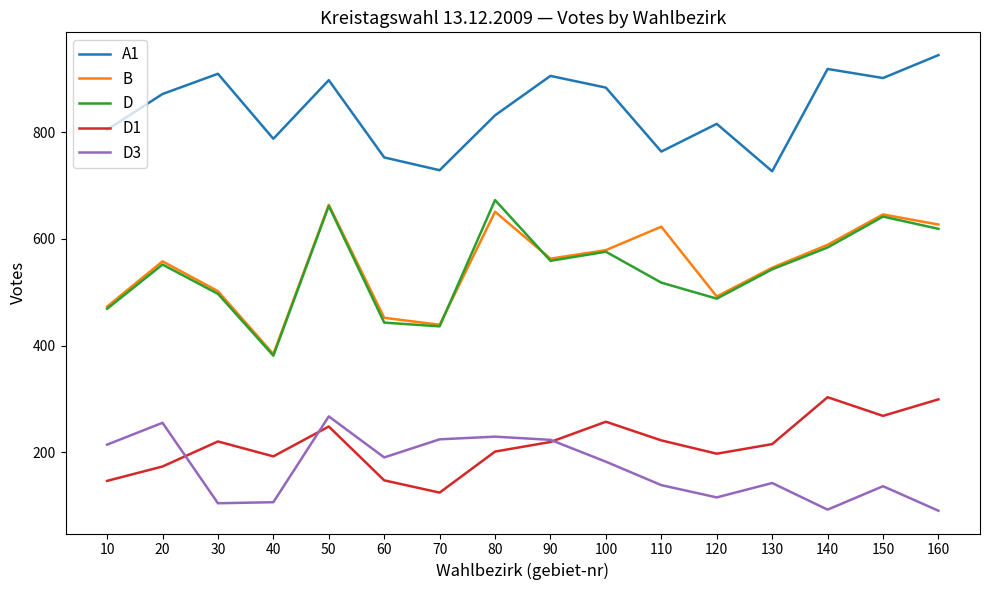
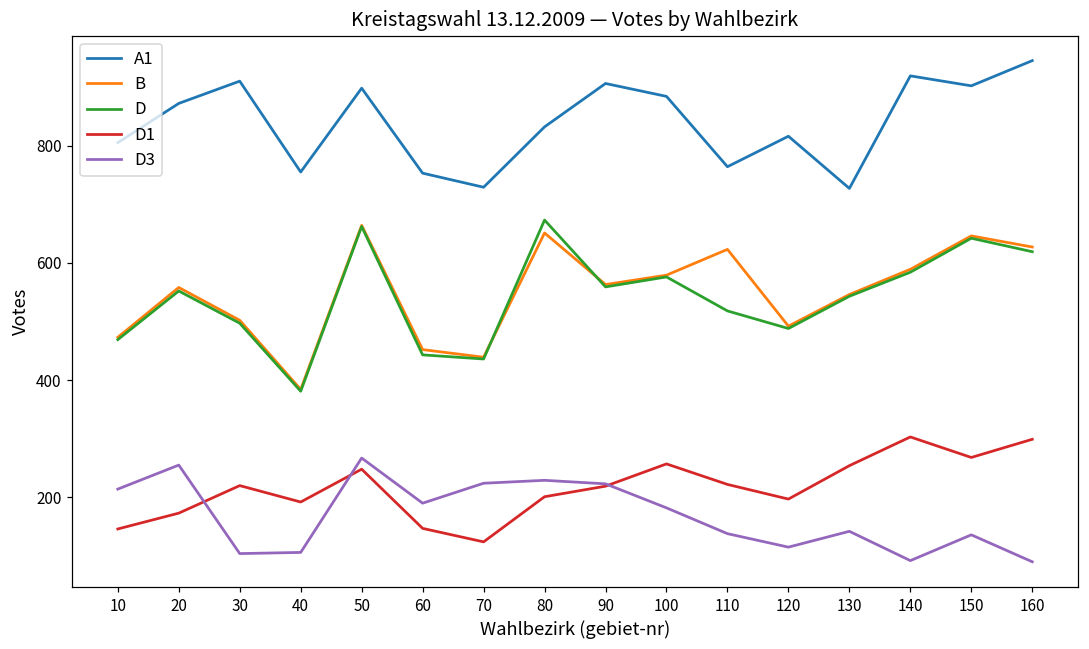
A1, 40: 790 -> 760
D1, 130: 220 -> 250
